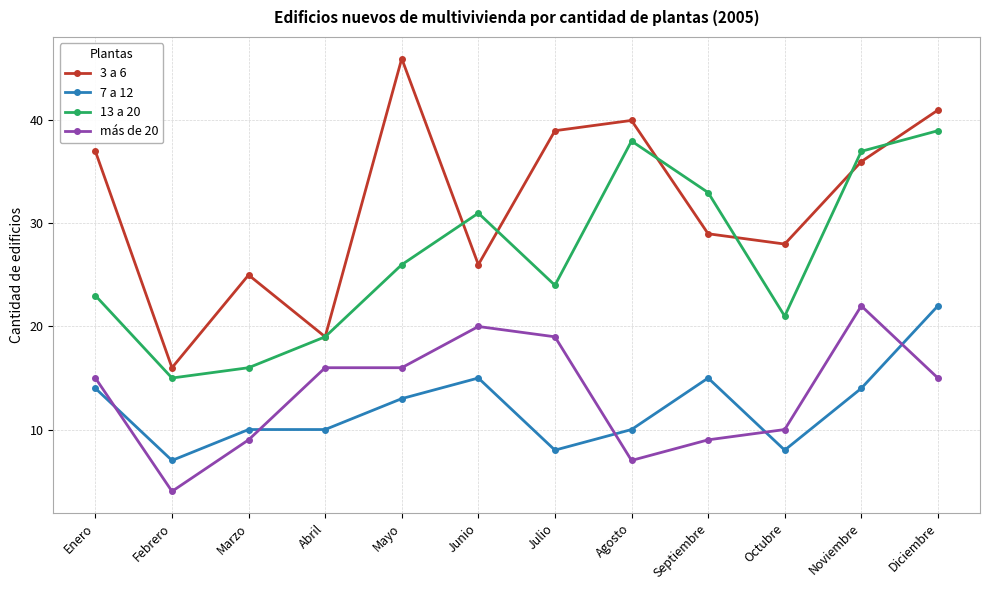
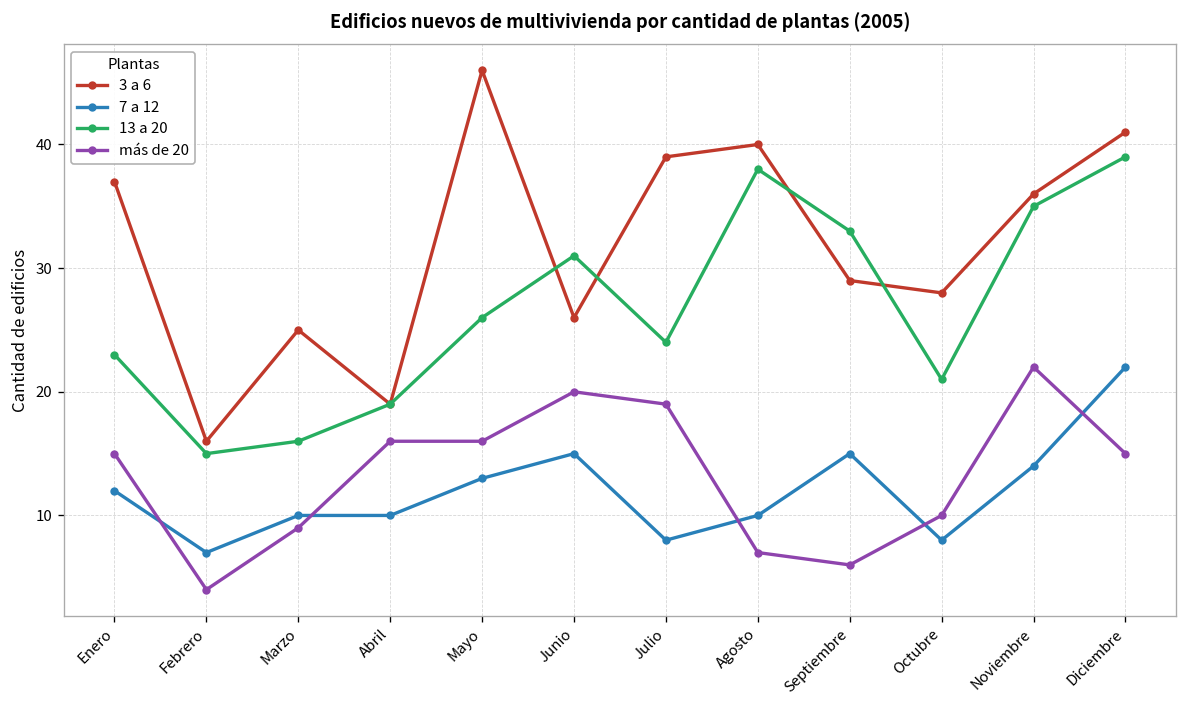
7 a 12, Enero: 14 -> 12
más de 20, Septiembre: 9 -> 6
13 a 20, Noviembre: 37 -> 35
